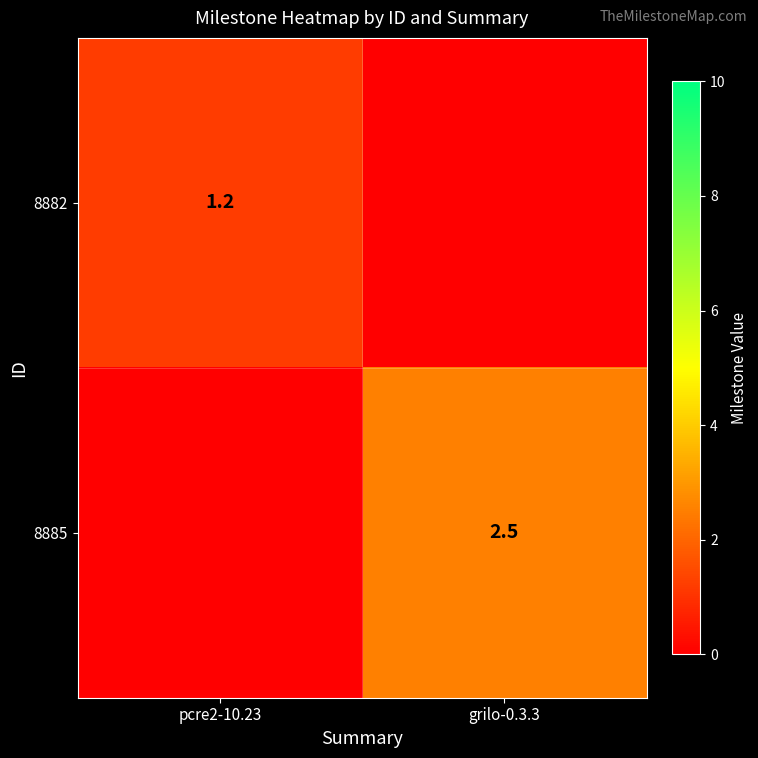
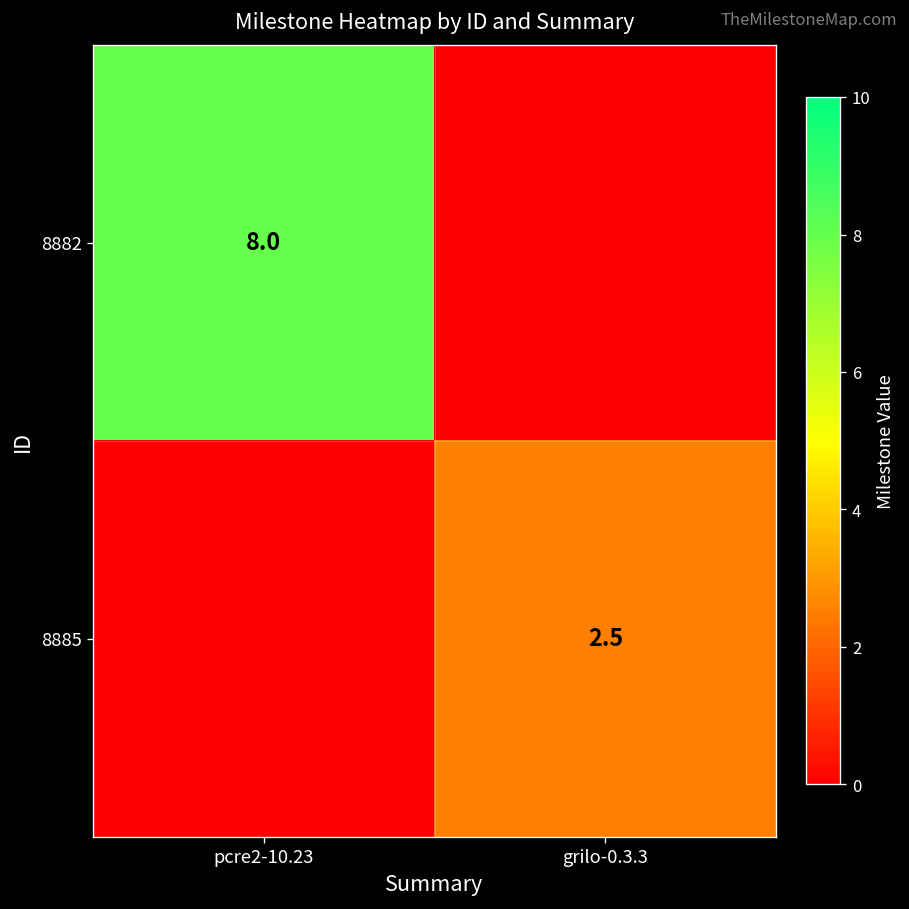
8882, pcre2-10.23: 1.2 -> 8.0
